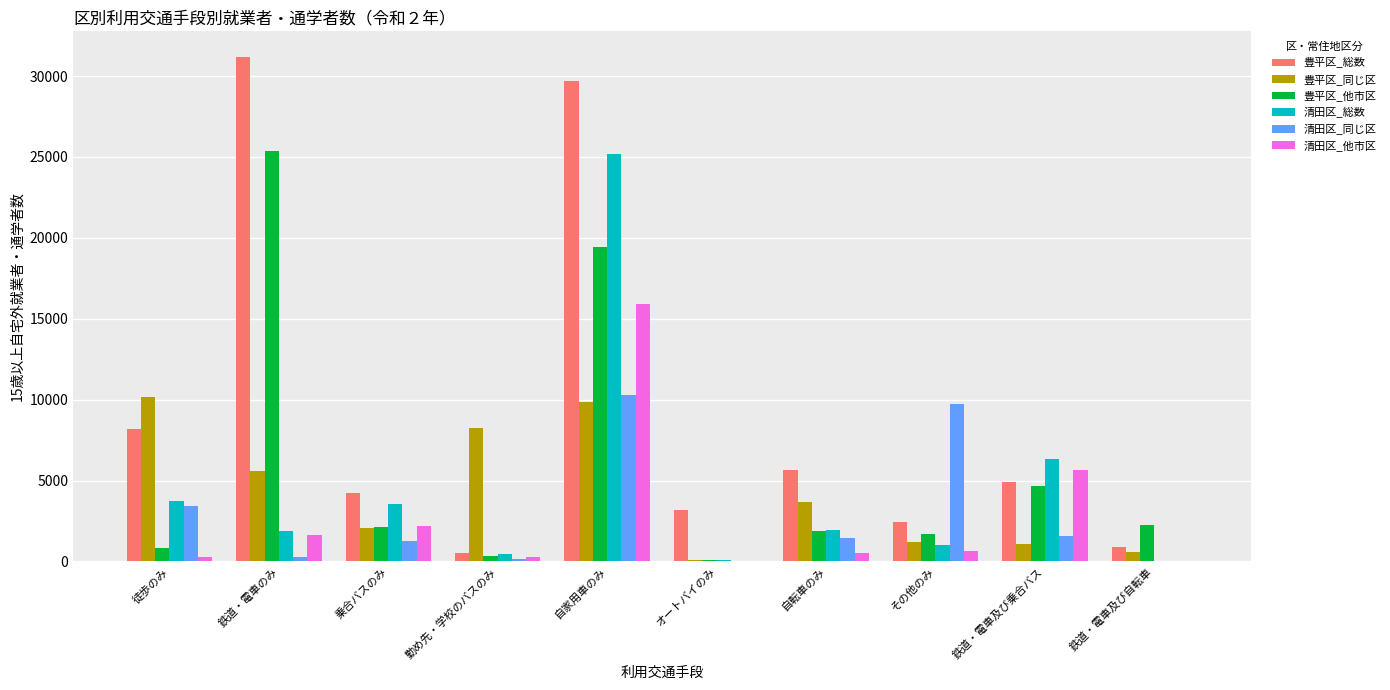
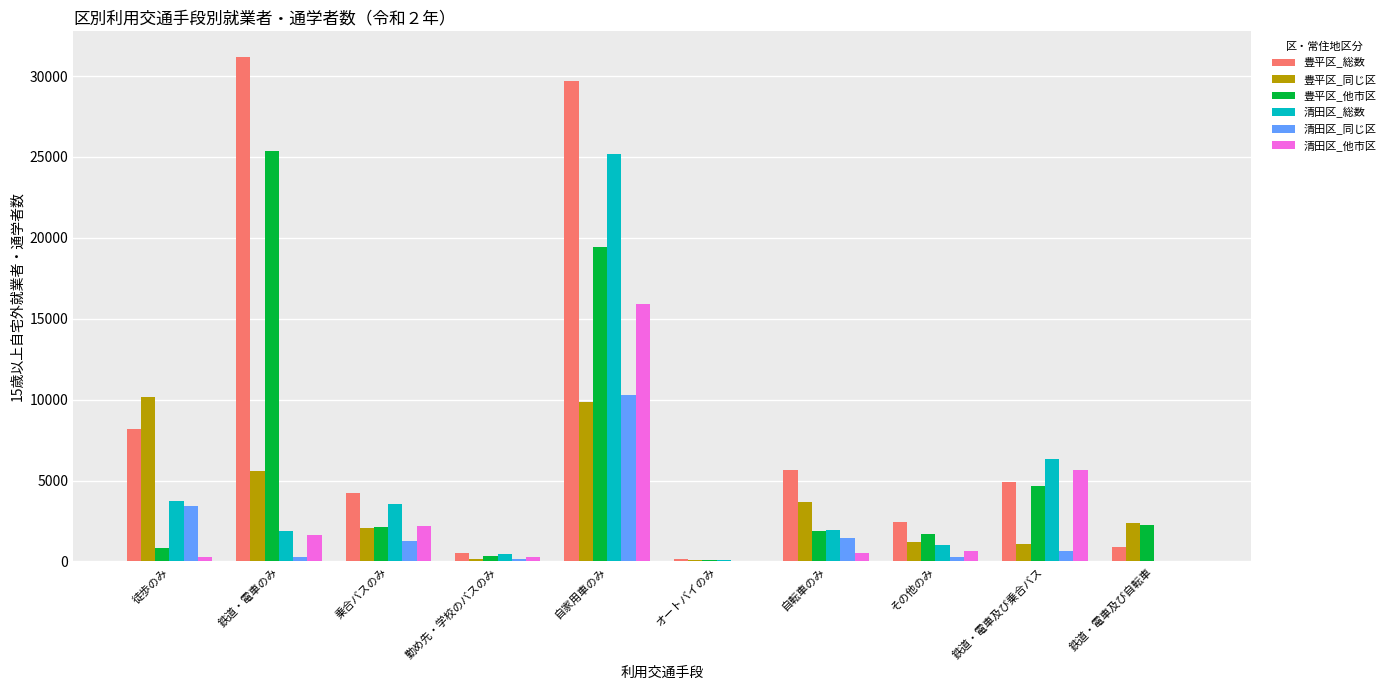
豊平区_同じ区, 勤め先・学校のバスのみ: 8200 -> 200
豊平区_総数, オートバイのみ: 3200 -> 200
清田区_同じ区, その他のみ: 9800 -> 300
清田区_同じ区, 鉄道・電車及び乗合バス: 1600 -> 600
豊平区_同じ区, 鉄道・電車及び自転車: 600 -> 2400
